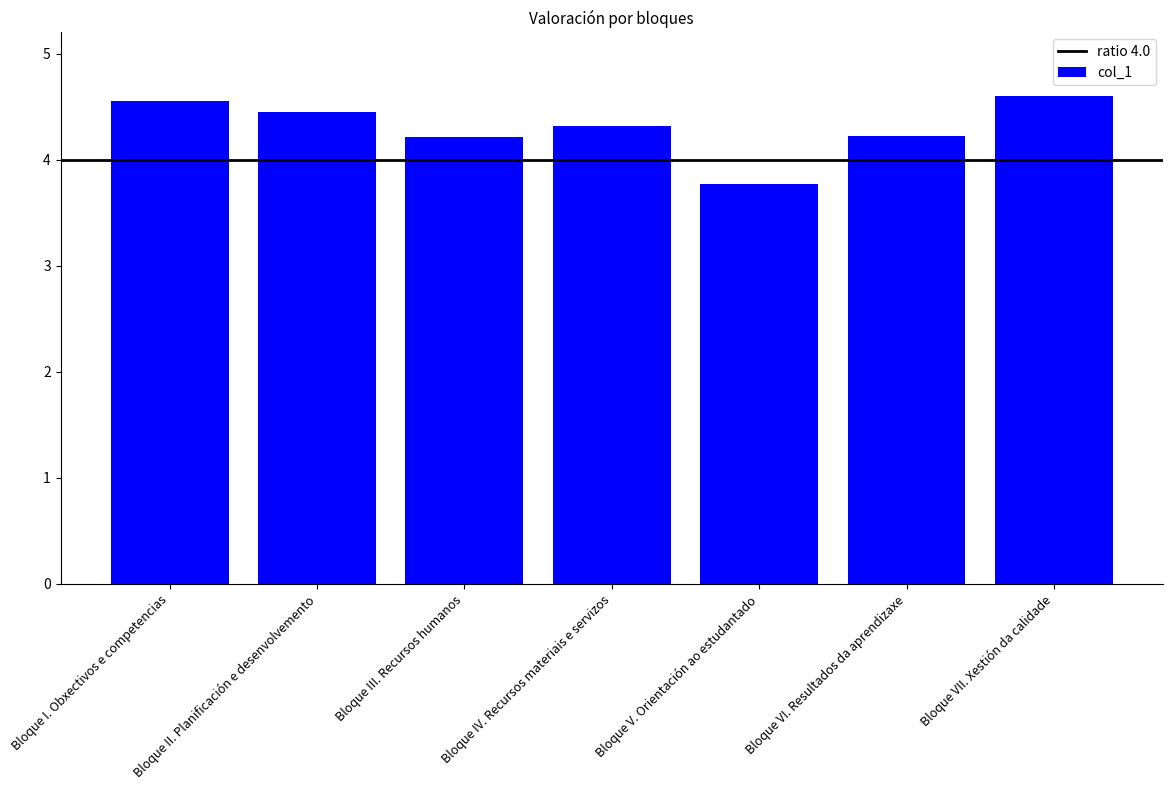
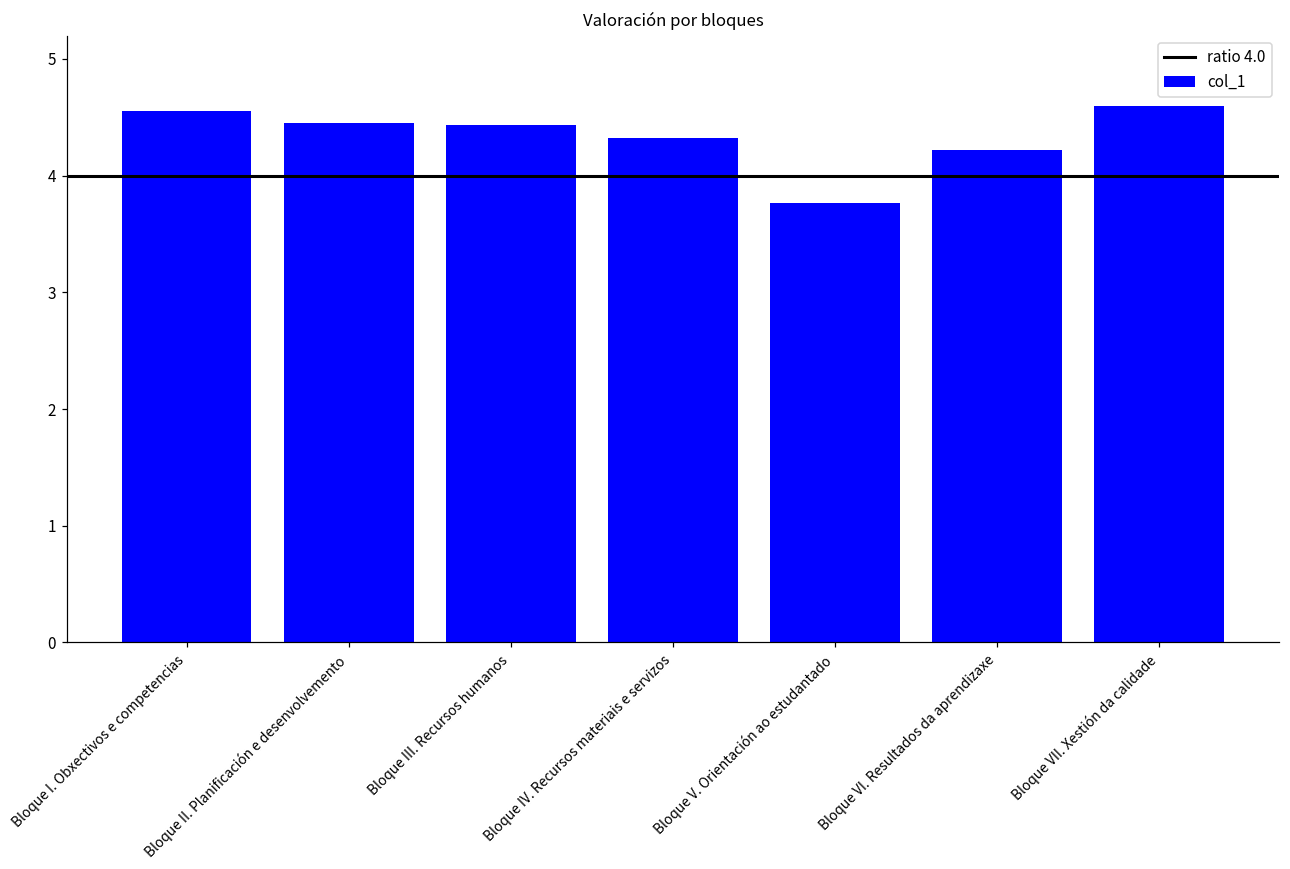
Bloque III. Recursos humanos: 4.21 -> 4.43
